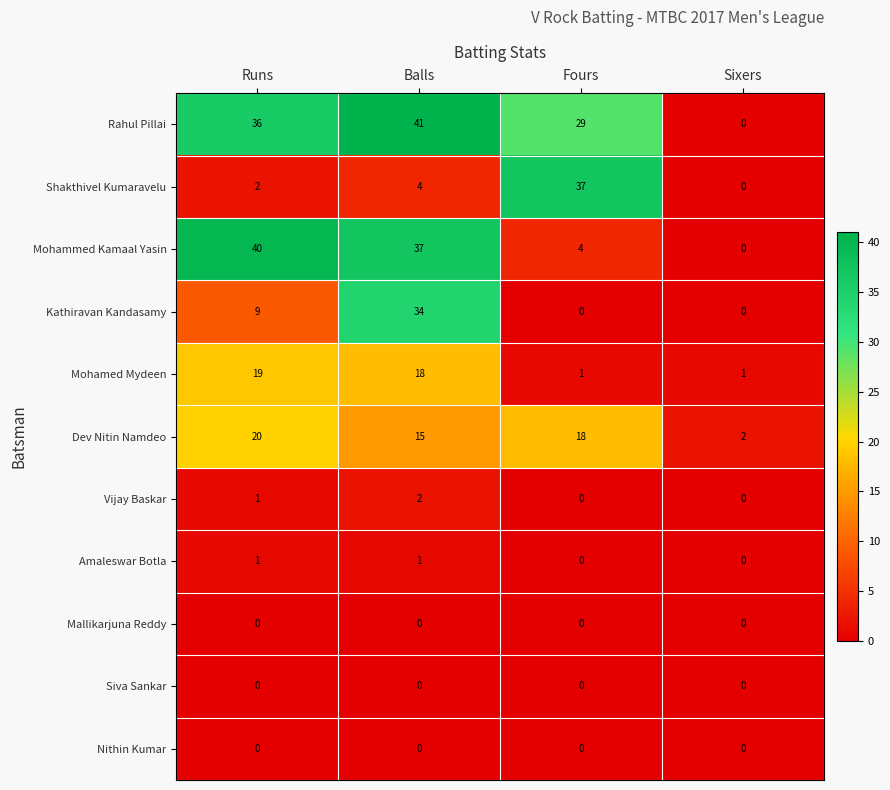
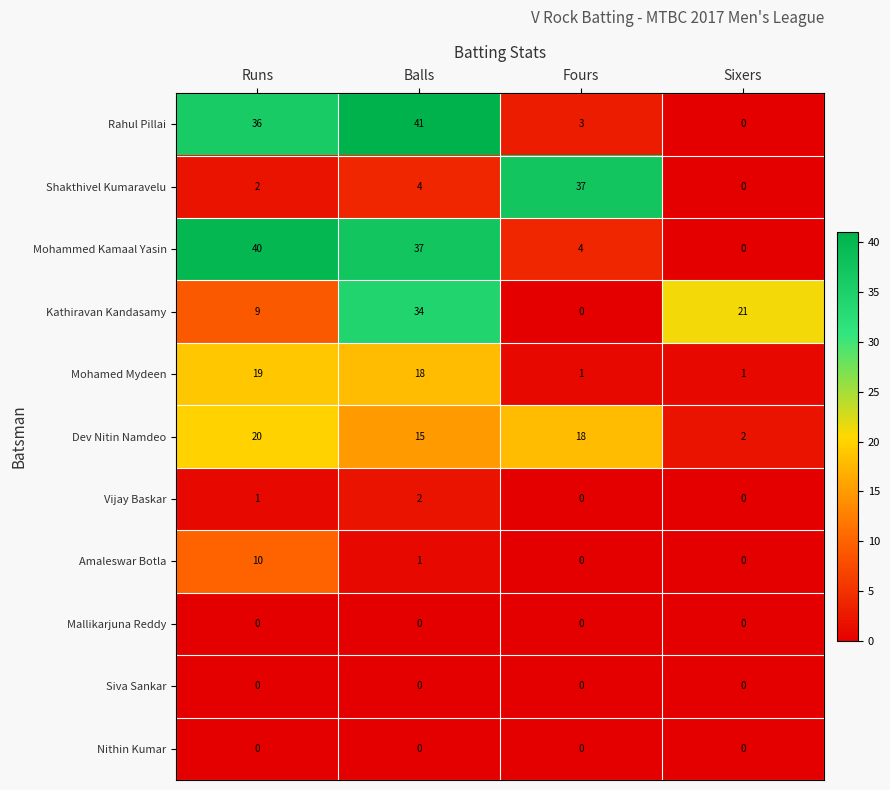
Rahul Pillai, Fours: 29 -> 3
Kathiravan Kandasamy, Sixers: 0 -> 21
Amaleswar Botla, Runs: 1 -> 10
